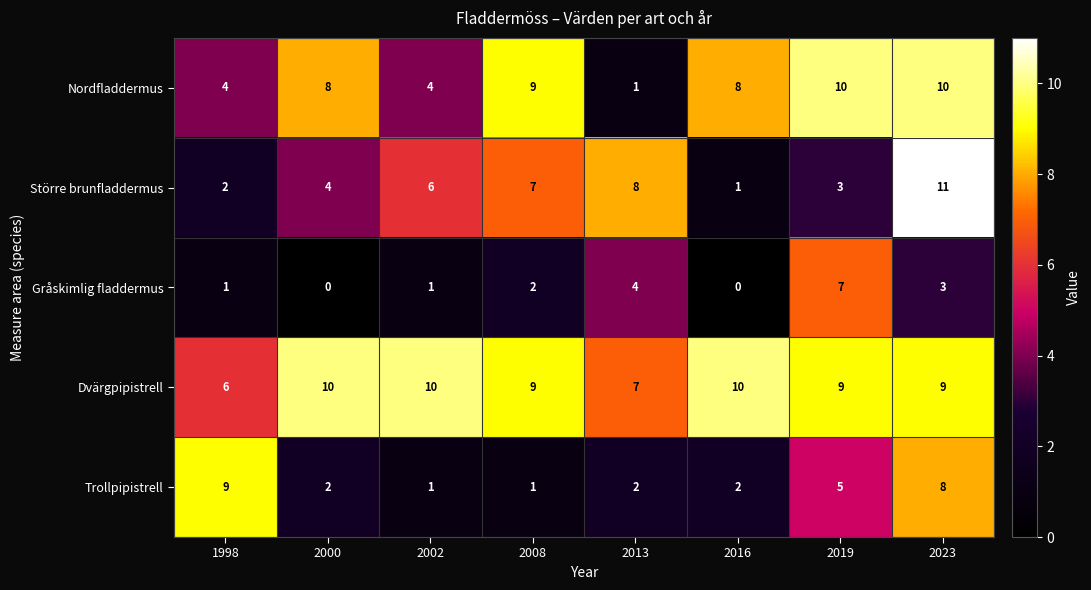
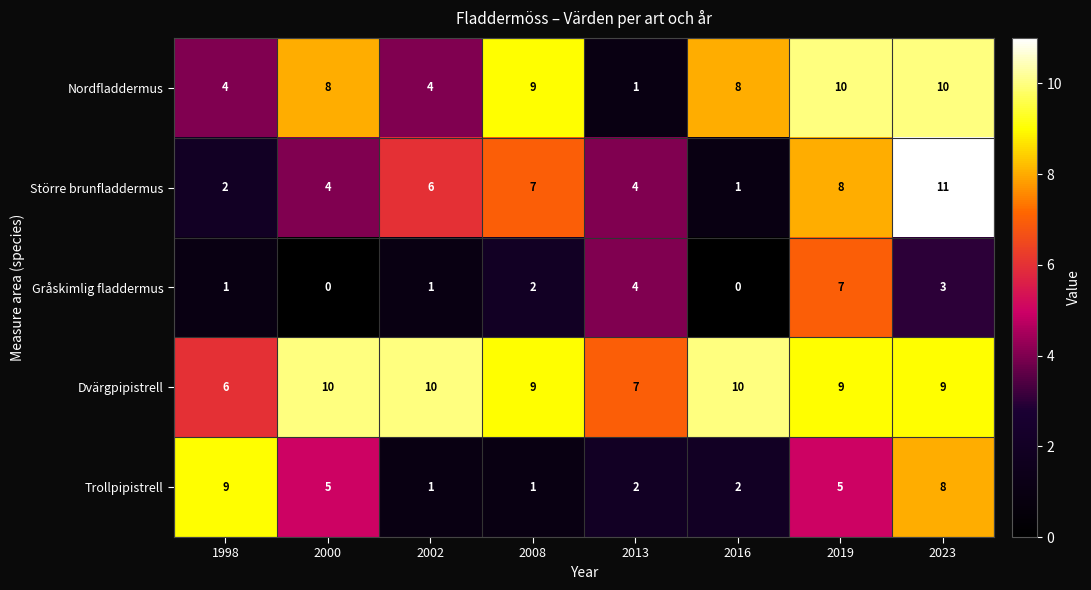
Större brunfladdermus, 2013: 8 -> 4
Större brunfladdermus, 2019: 3 -> 8
Trollpipistrell, 2000: 2 -> 5
